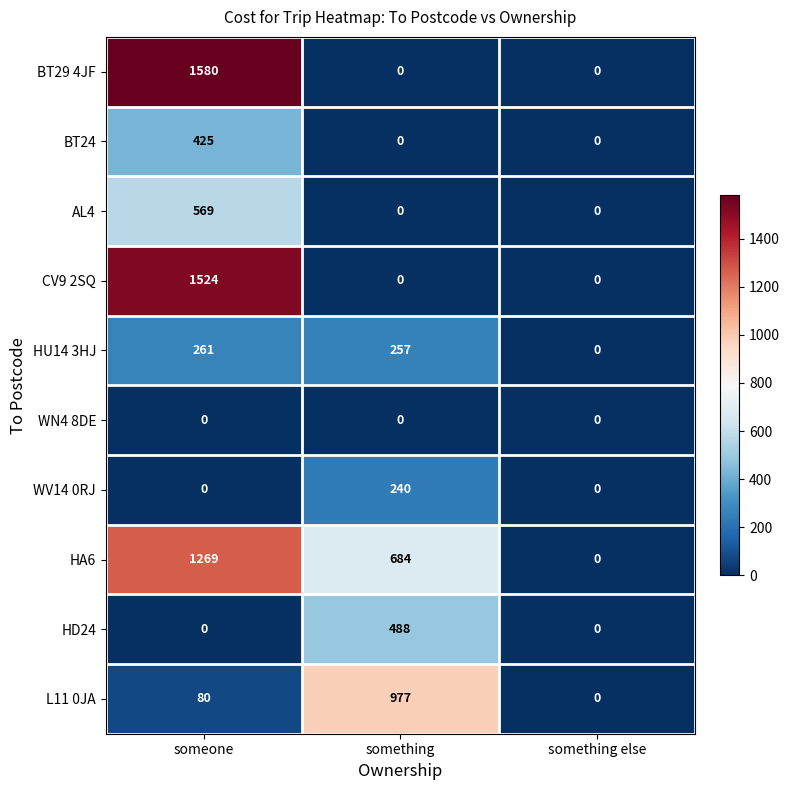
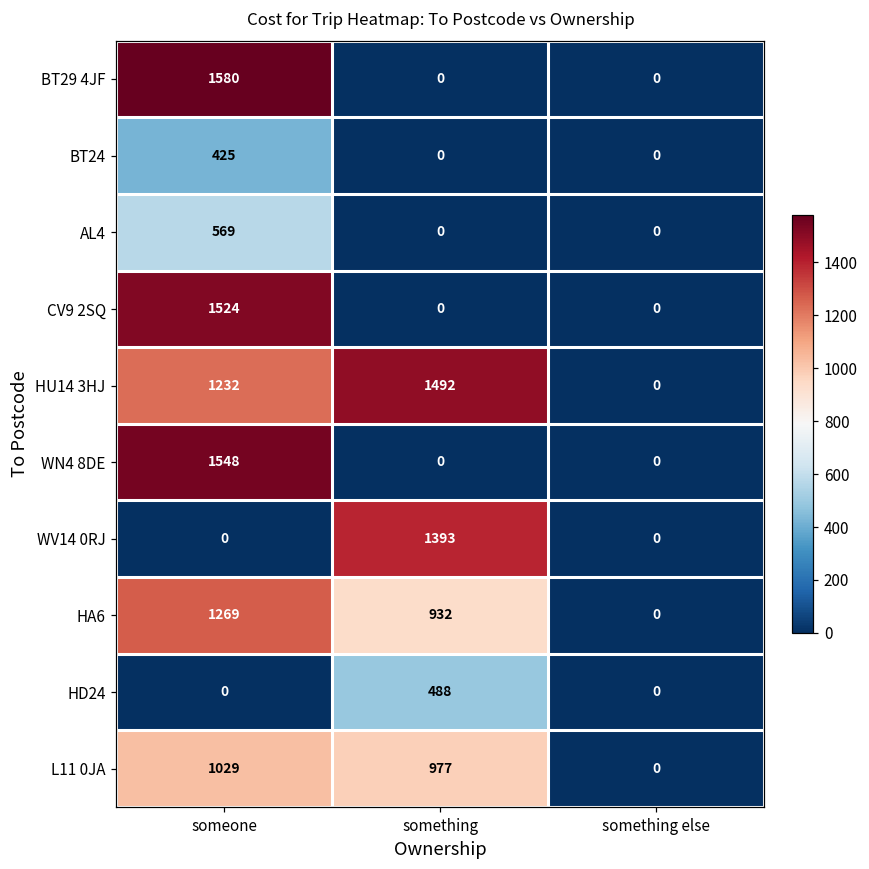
HU14 3HJ, someone: 261 -> 1232
HU14 3HJ, something: 257 -> 1492
WN4 8DE, someone: 0 -> 1548
WV14 0RJ, something: 240 -> 1393
HA6, something: 684 -> 932
L11 0JA, someone: 80 -> 1029
